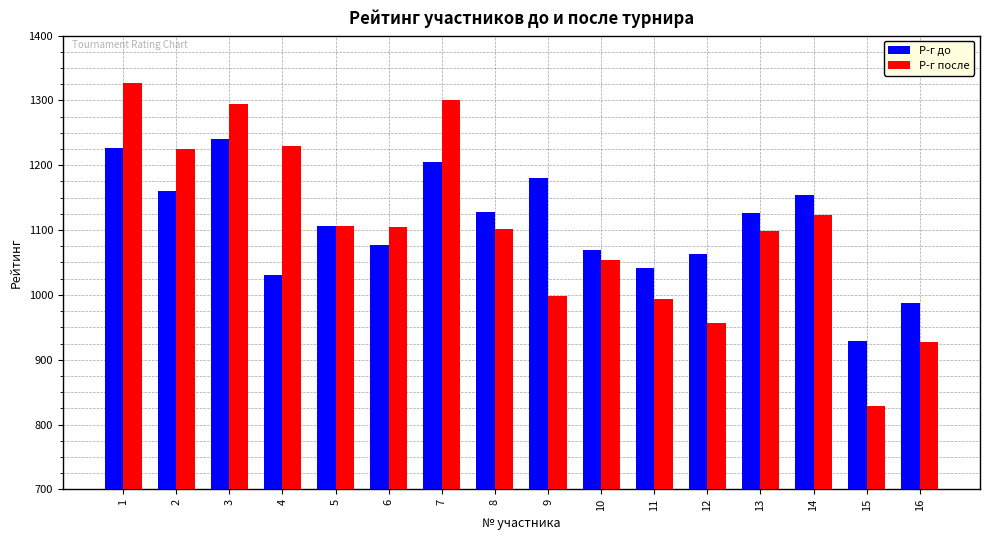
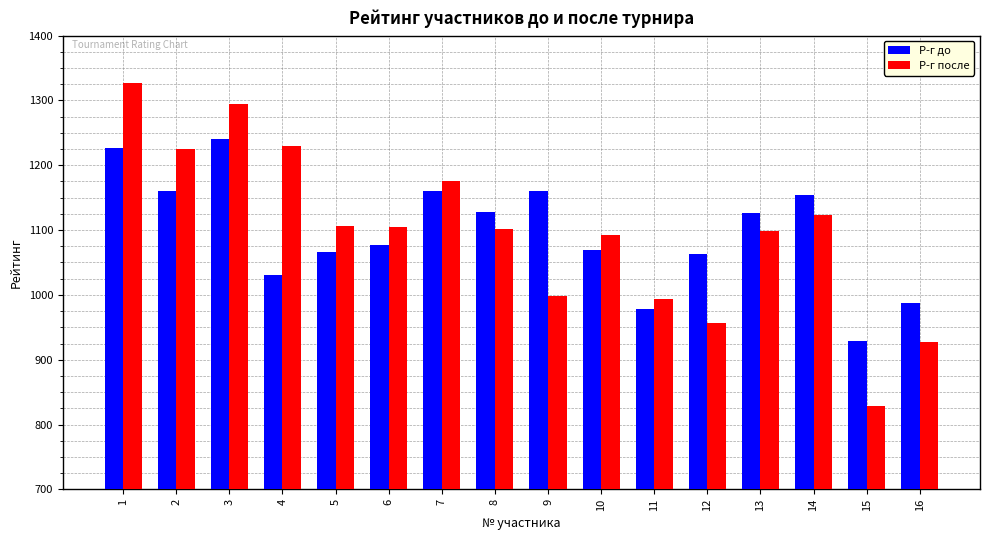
Р-г до, 5: 1110 -> 1070
Р-г до, 7: 1210 -> 1160
Р-г после, 7: 1300 -> 1180
Р-г до, 9: 1180 -> 1160
Р-г после, 10: 1050 -> 1090
Р-г до, 11: 1040 -> 980
